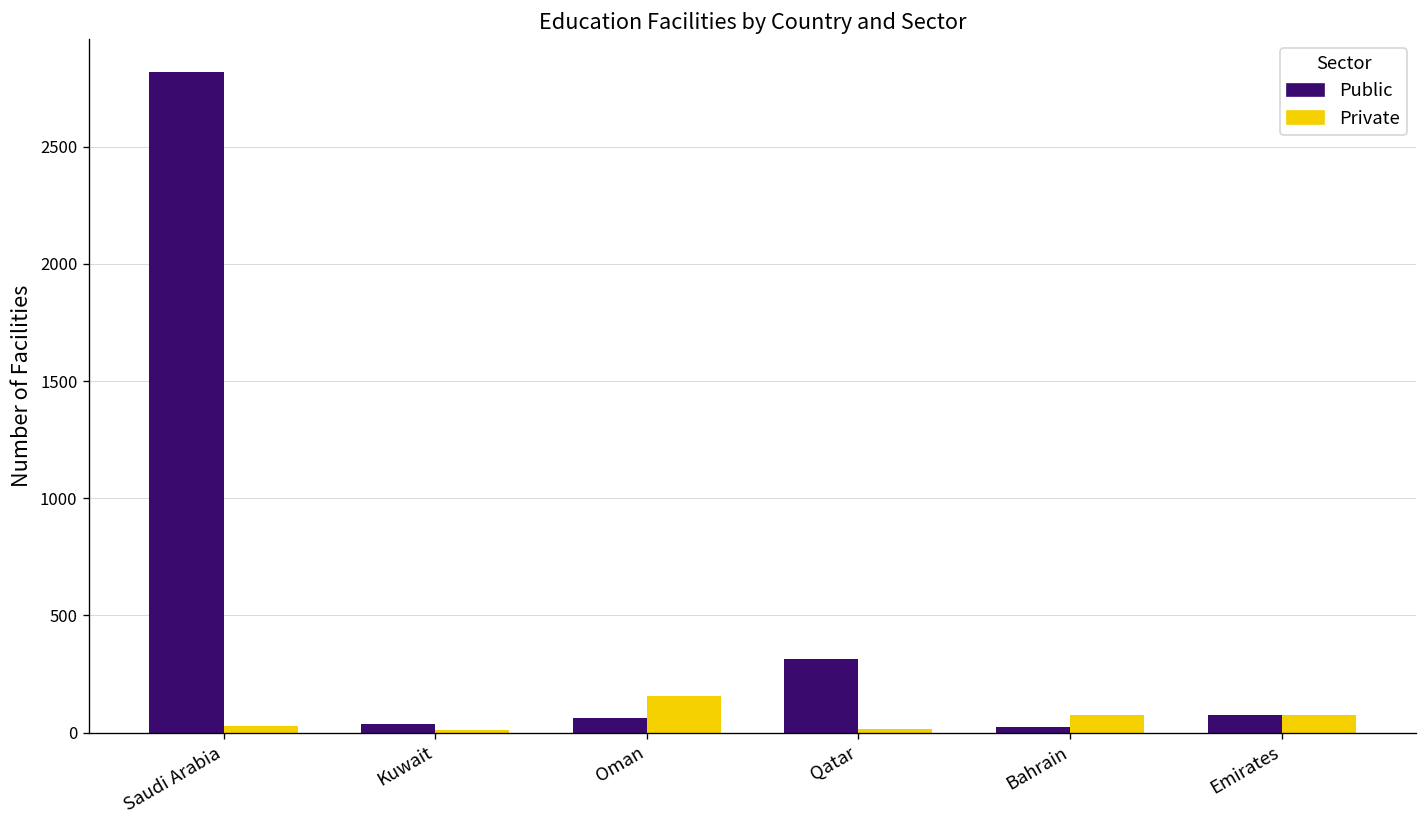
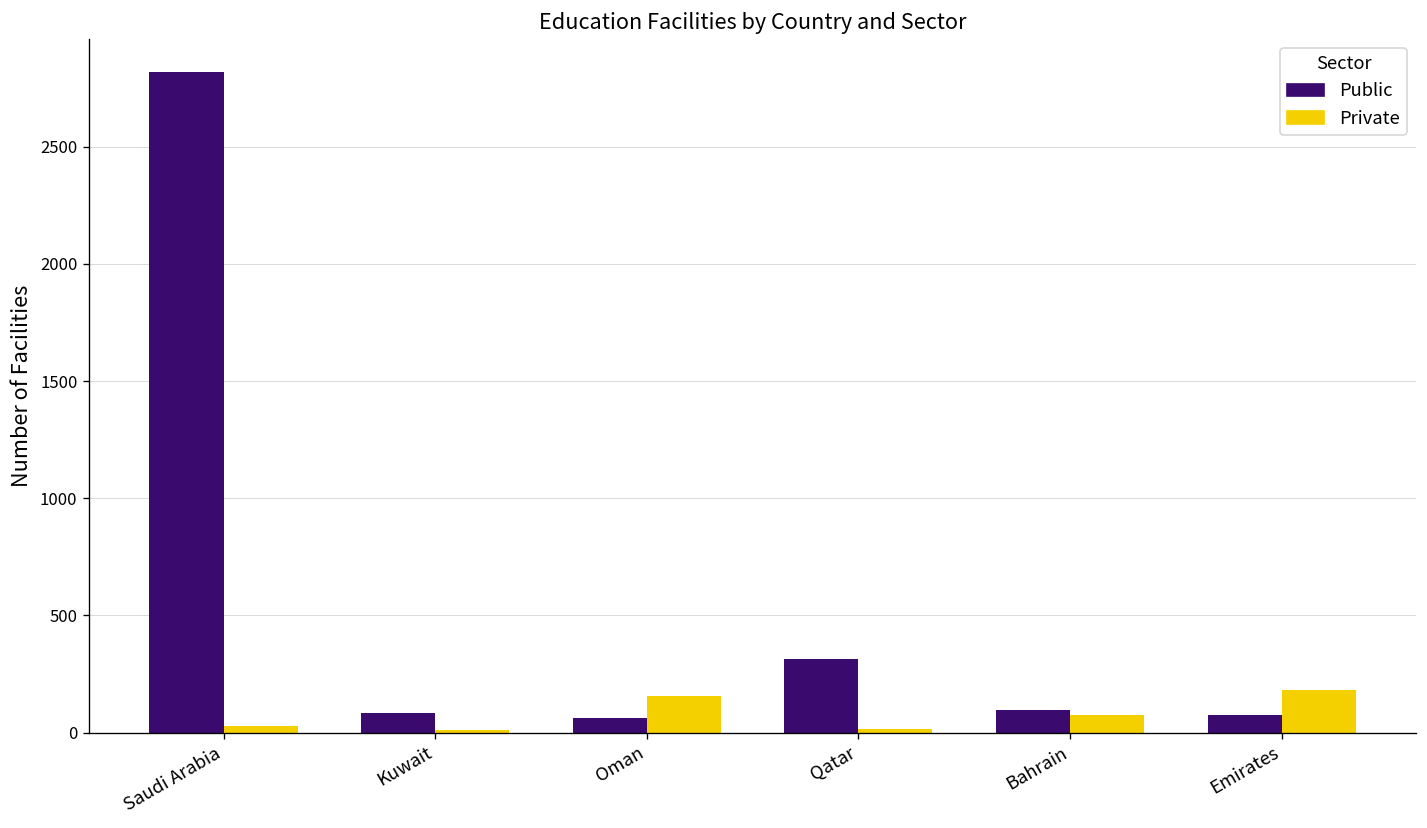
Public, Kuwait: 40 -> 90
Public, Bahrain: 20 -> 100
Private, Emirates: 80 -> 180
